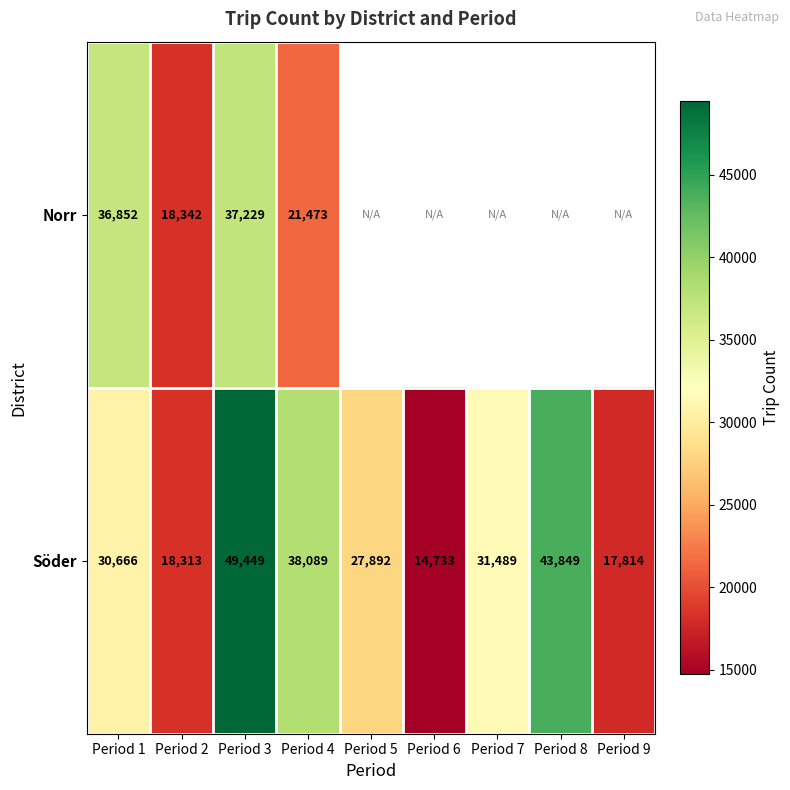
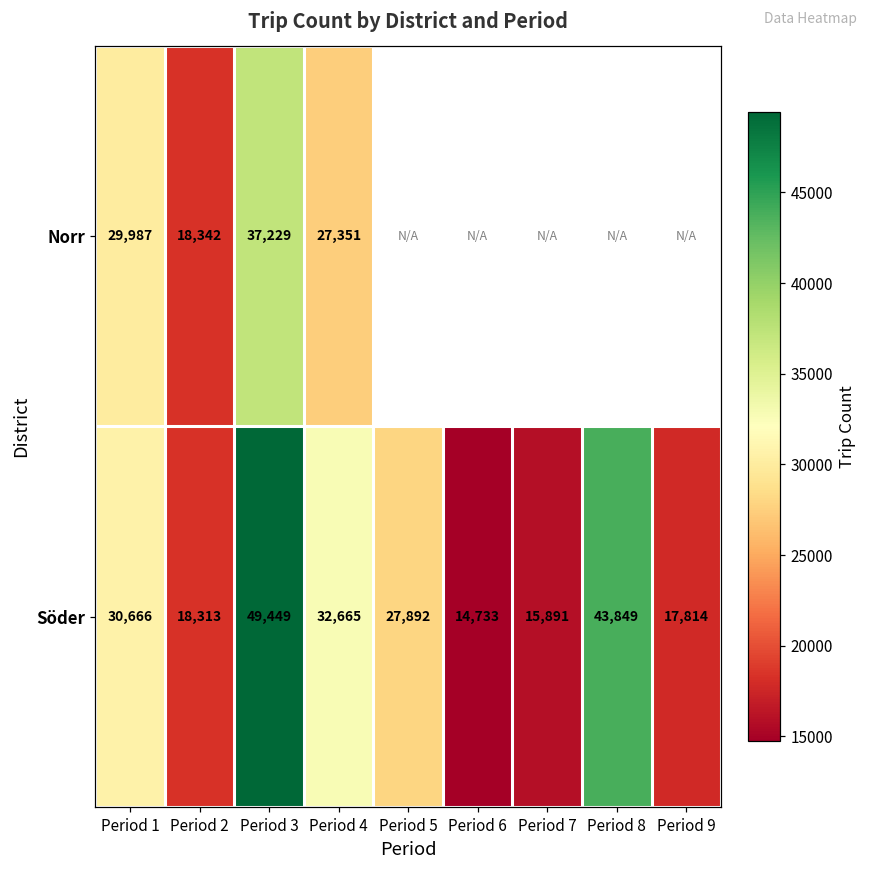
Norr, Period 1: 36,852 -> 29,987
Norr, Period 4: 21,473 -> 27,351
Söder, Period 4: 38,089 -> 32,665
Söder, Period 7: 31,489 -> 15,891
